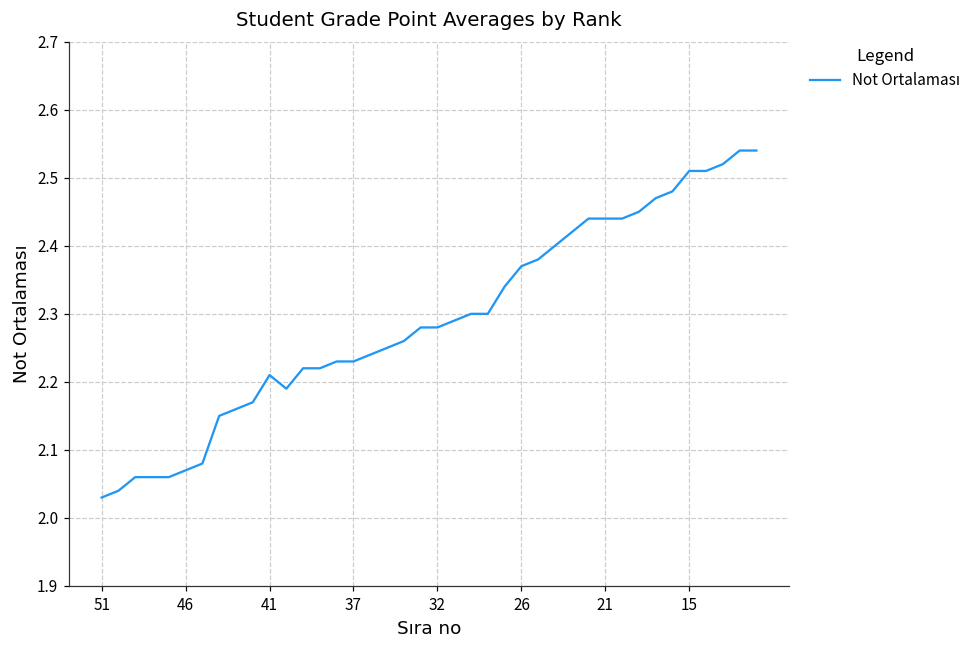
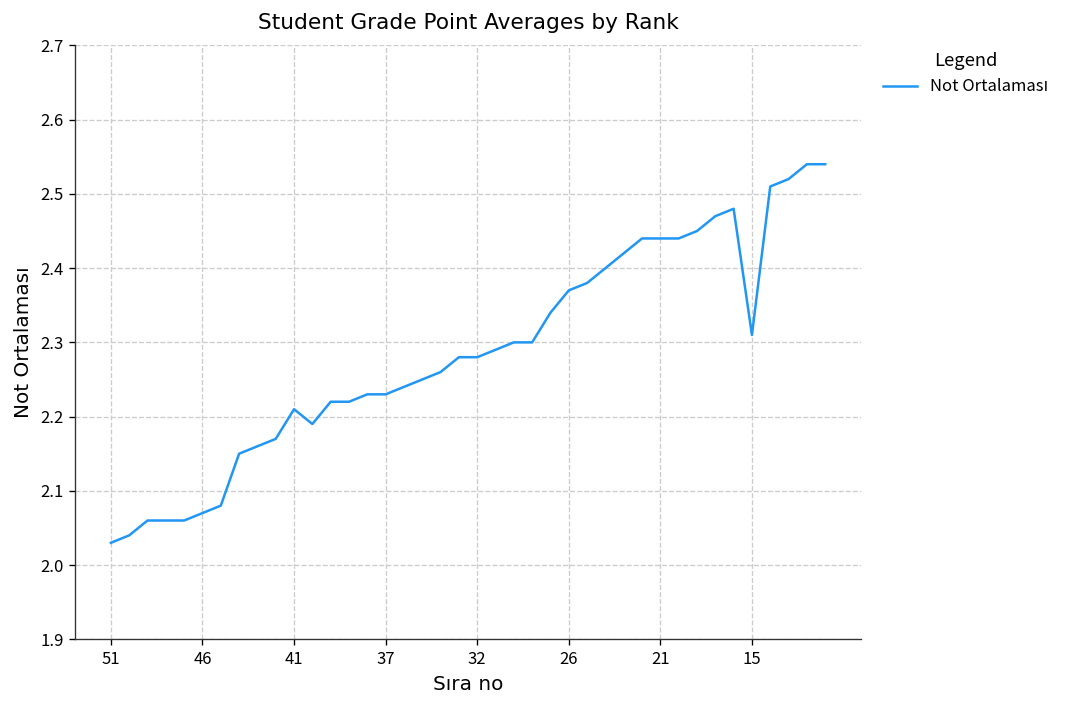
15: 2.51 -> 2.31
